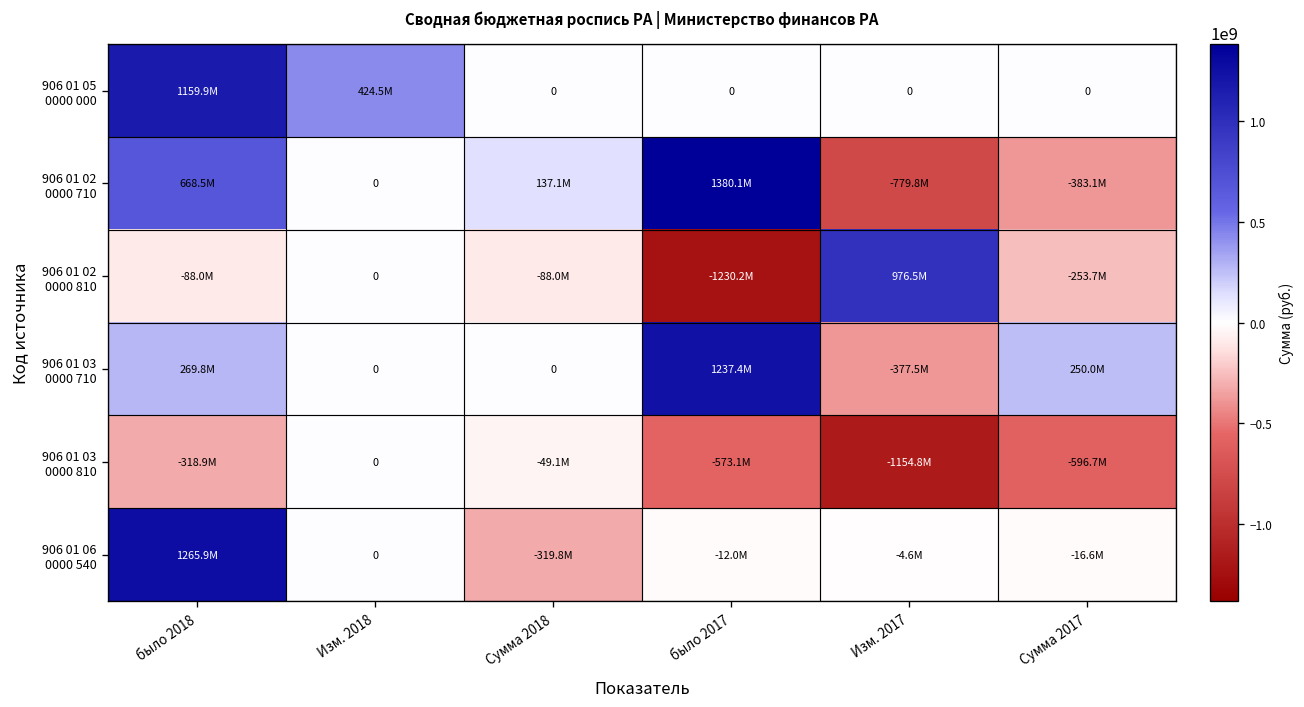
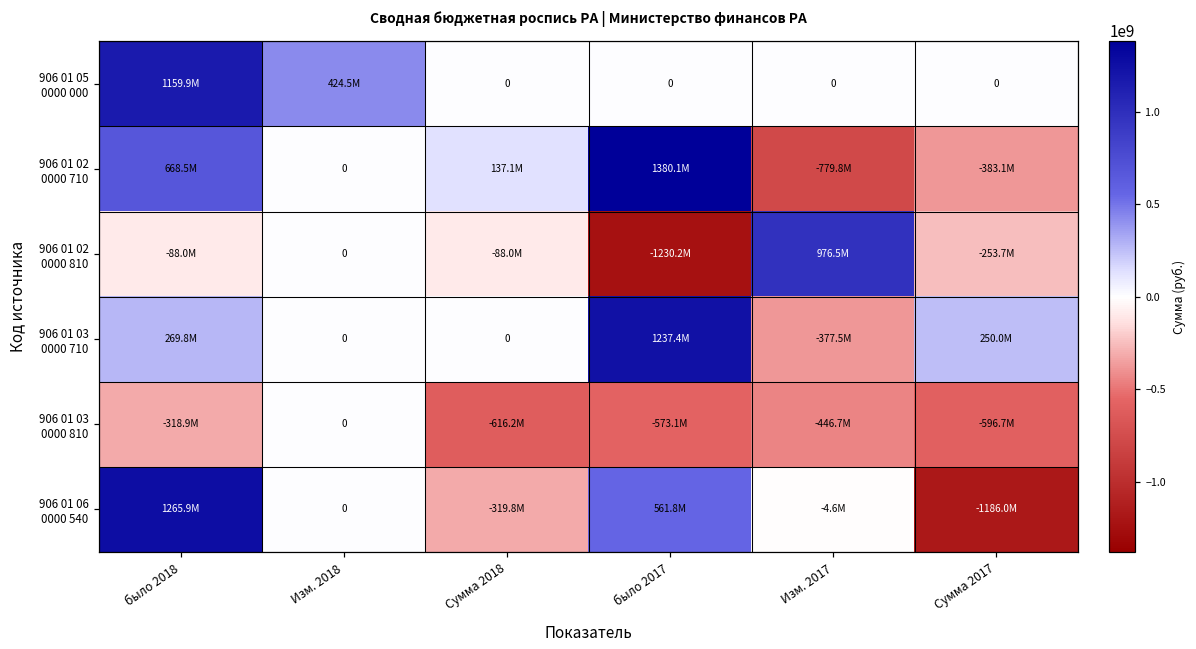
906 01 03 0000 810, Сумма 2018: -49.1M -> -616.2M
906 01 03 0000 810, Изм. 2017: -1154.8M -> -446.7M
906 01 06 0000 540, было 2017: -12.0M -> 561.8M
906 01 06 0000 540, Сумма 2017: -16.6M -> -1186.0M
